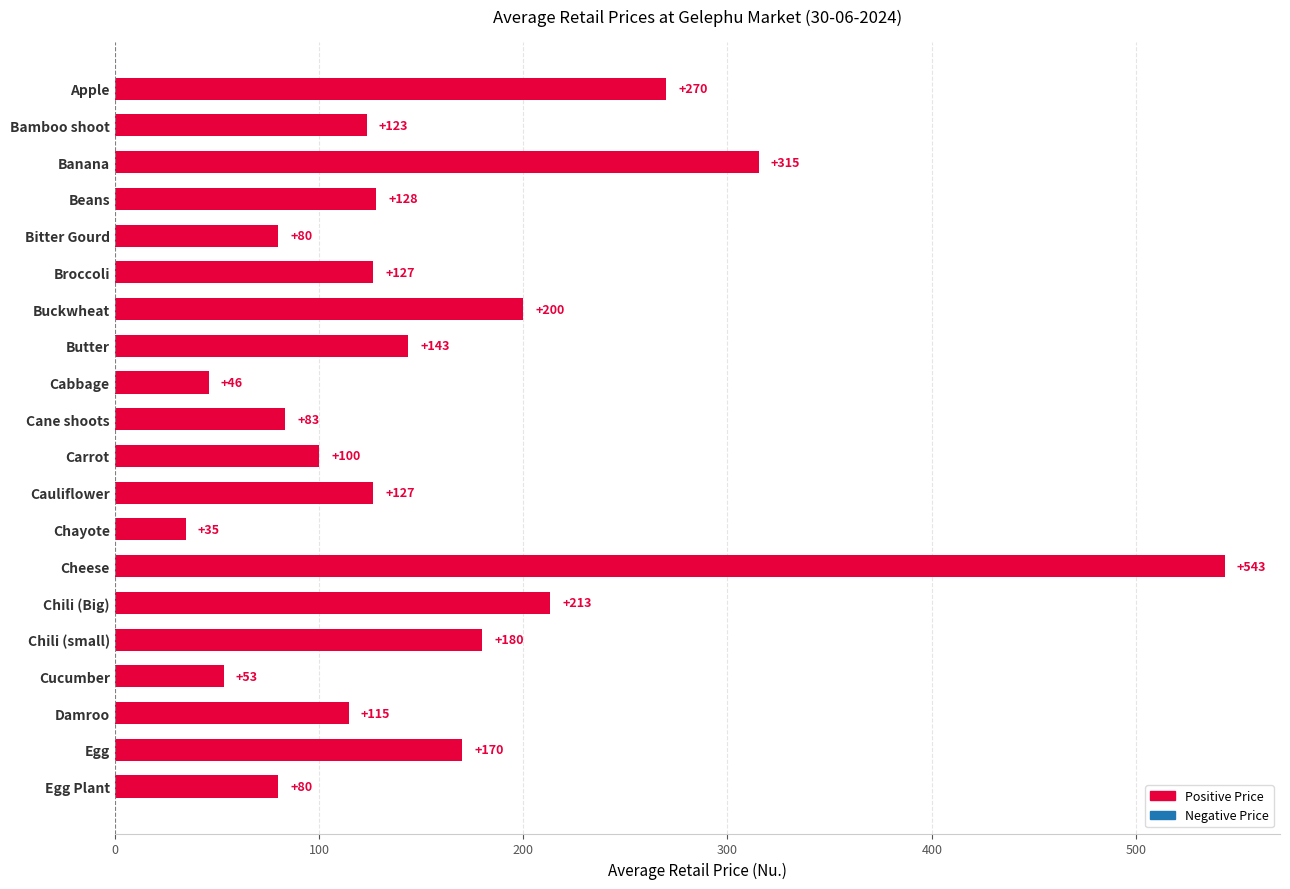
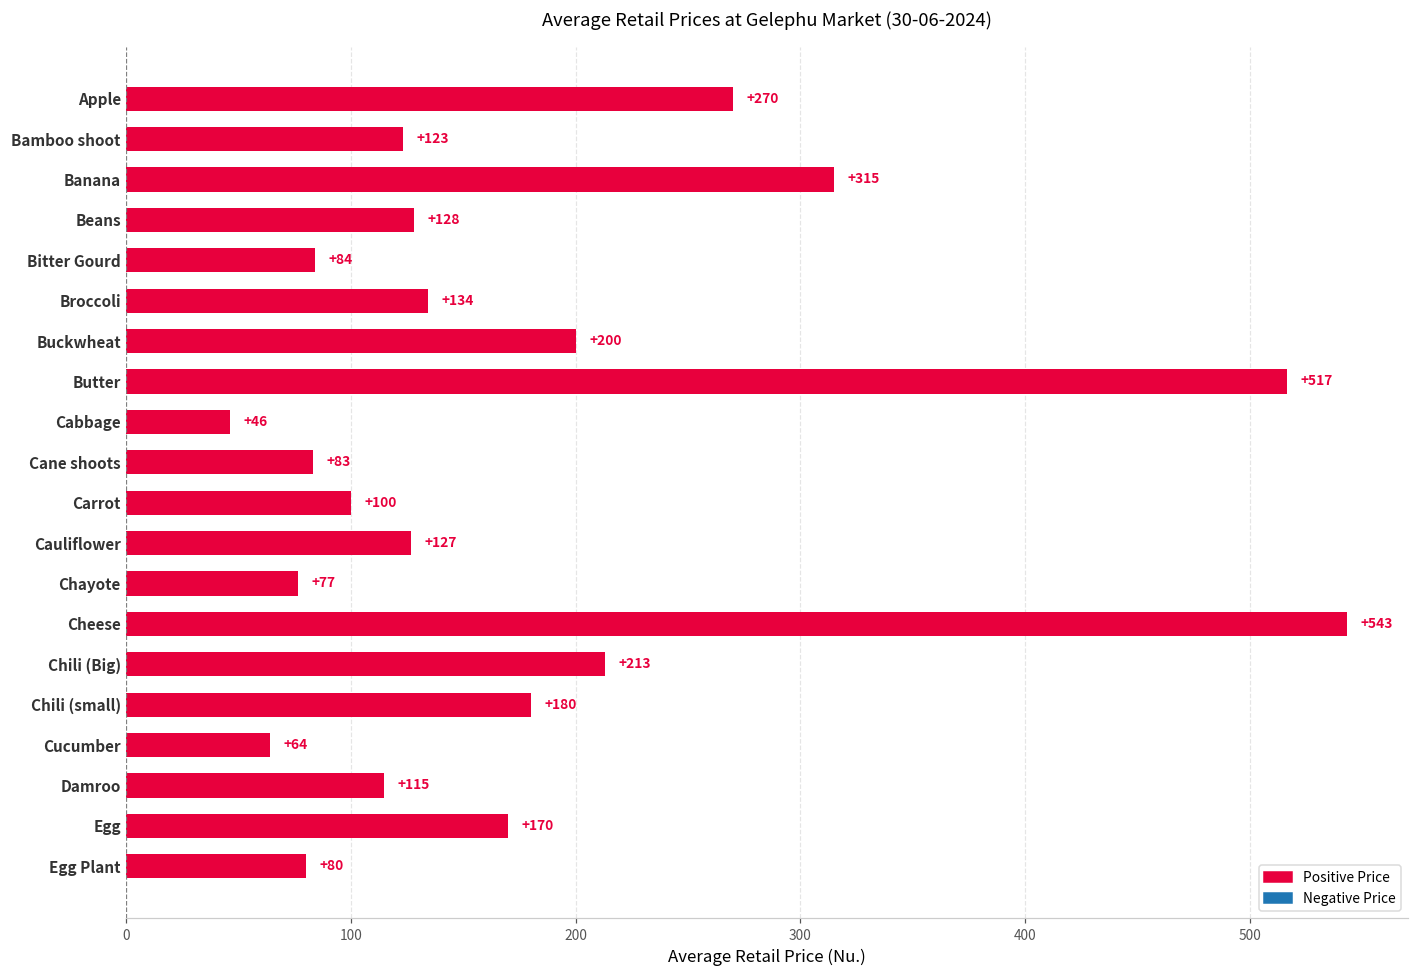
Bitter Gourd: +80 -> +84
Broccoli: +127 -> +134
Butter: +143 -> +517
Chayote: +35 -> +77
Cucumber: +53 -> +64
